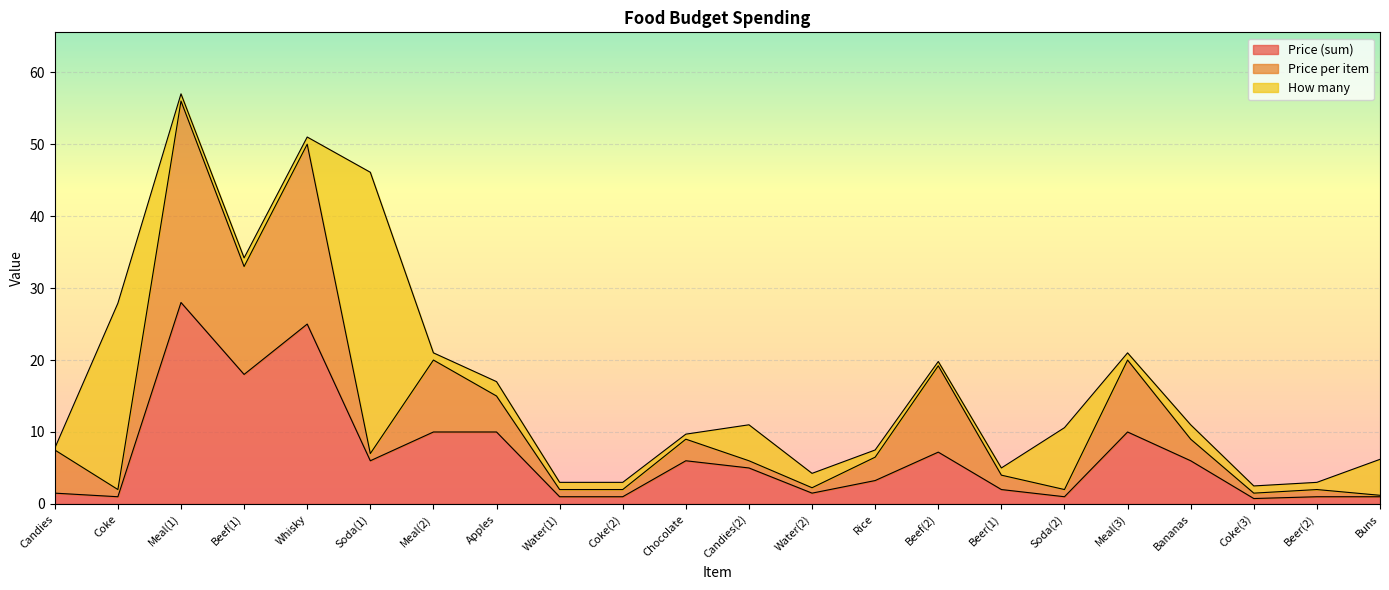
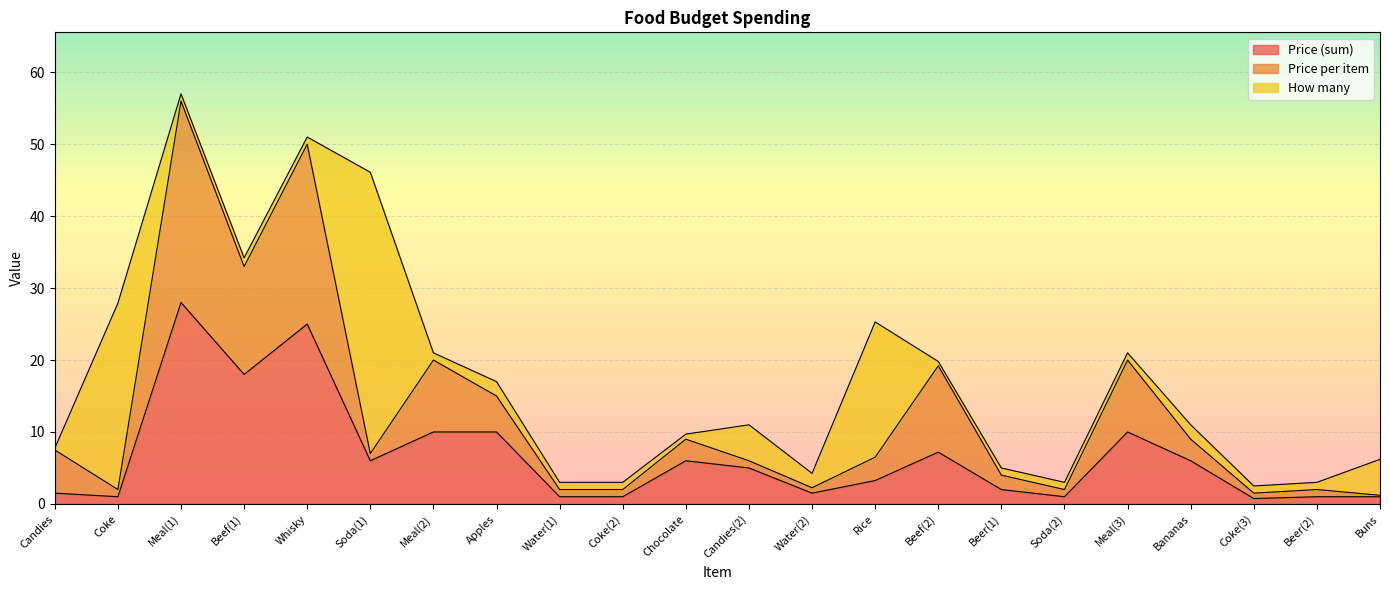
How many, Rice: 1 -> 19
How many, Soda(2): 9 -> 1
